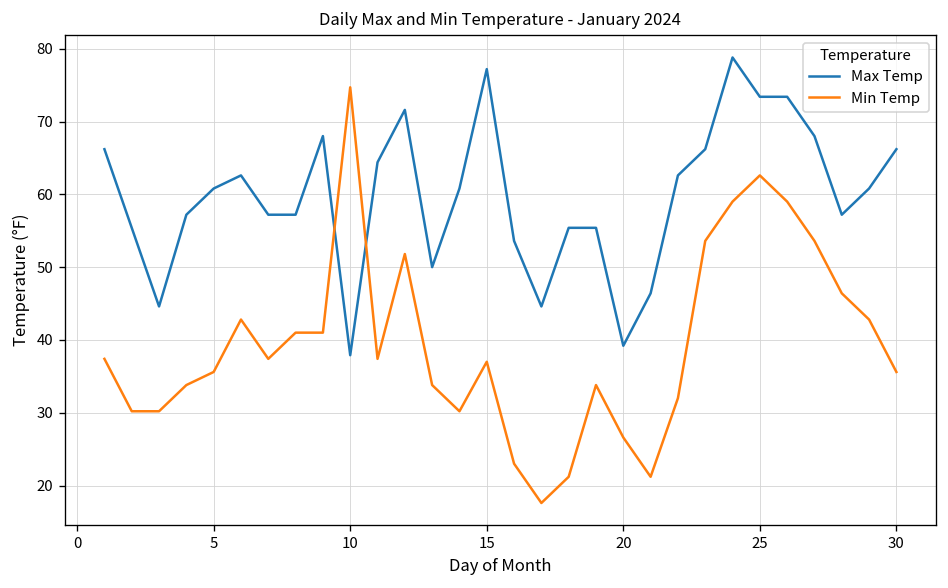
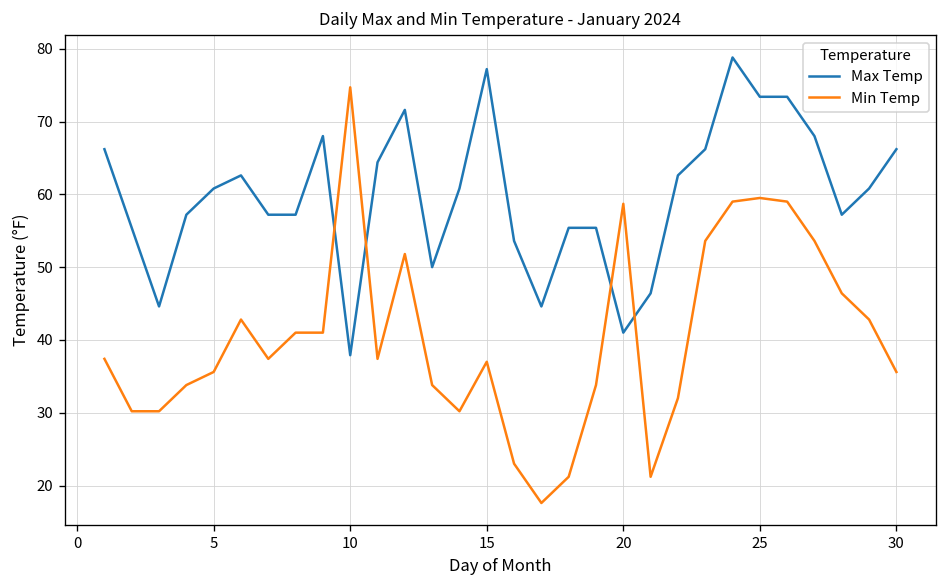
Max Temp, 20: 39 -> 41
Min Temp, 20: 27 -> 59
Min Temp, 25: 63 -> 60
